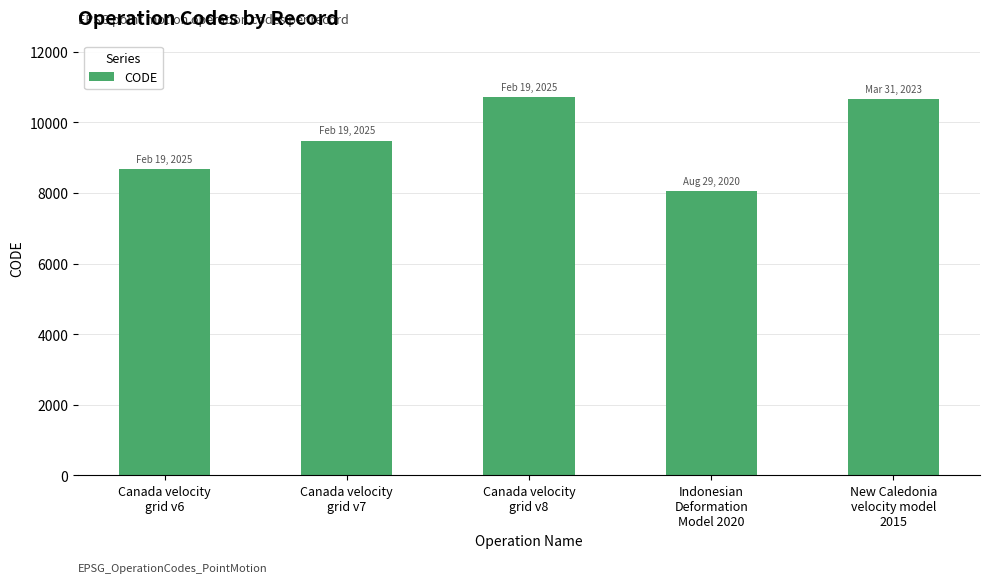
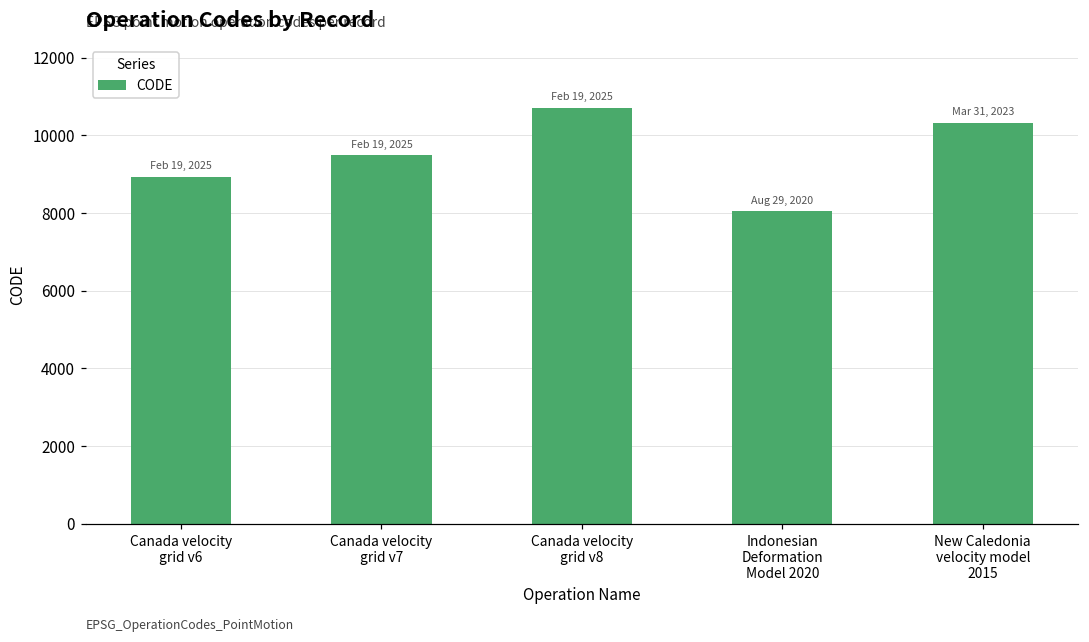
Canada velocity grid v6: 8700 -> 8900
New Caledonia velocity model 2015: 10700 -> 10300
